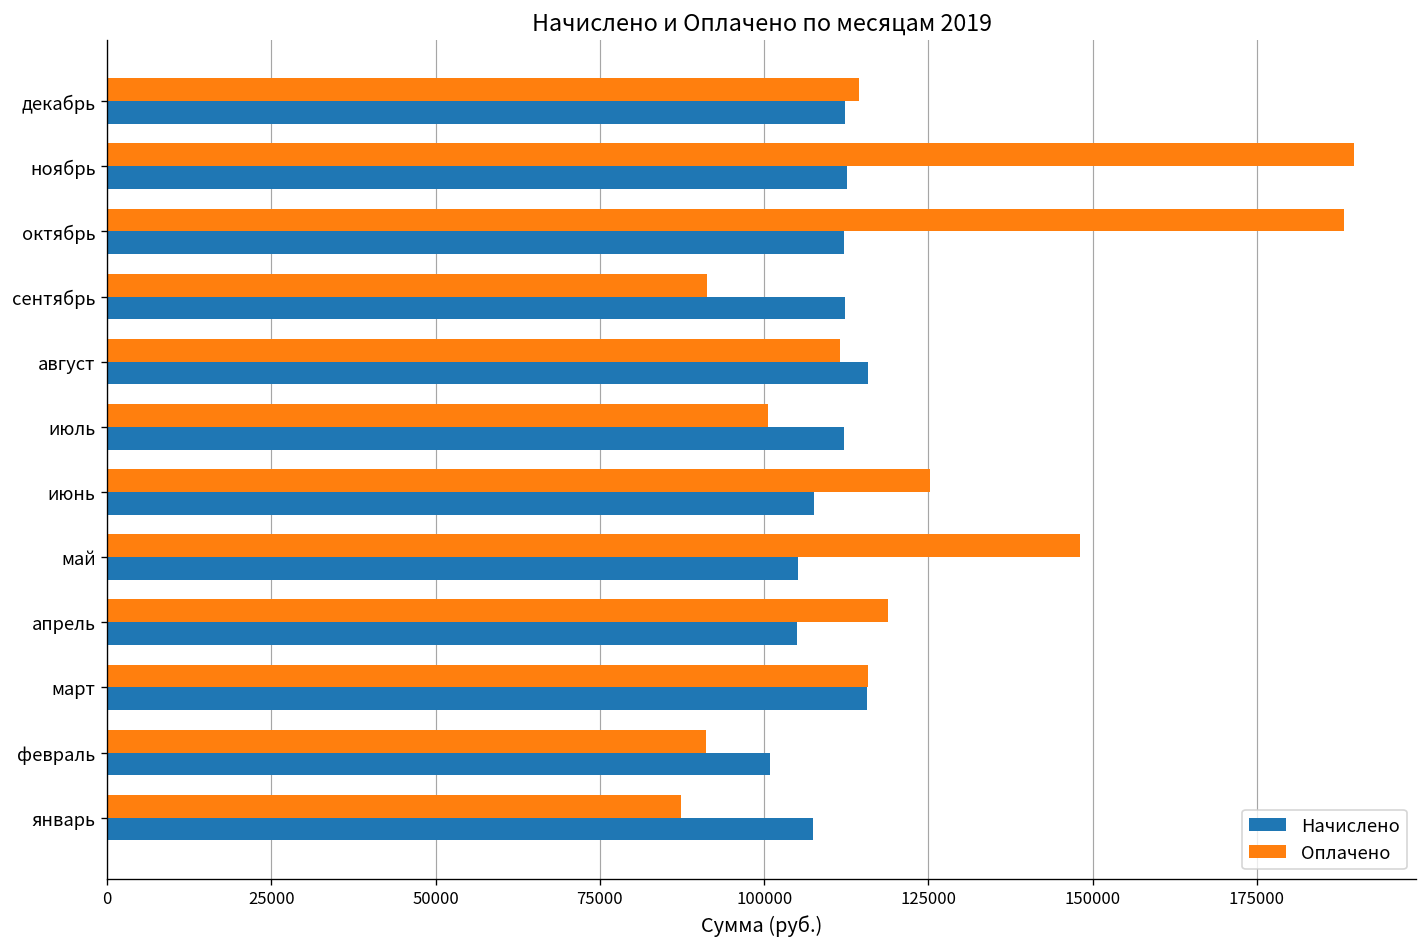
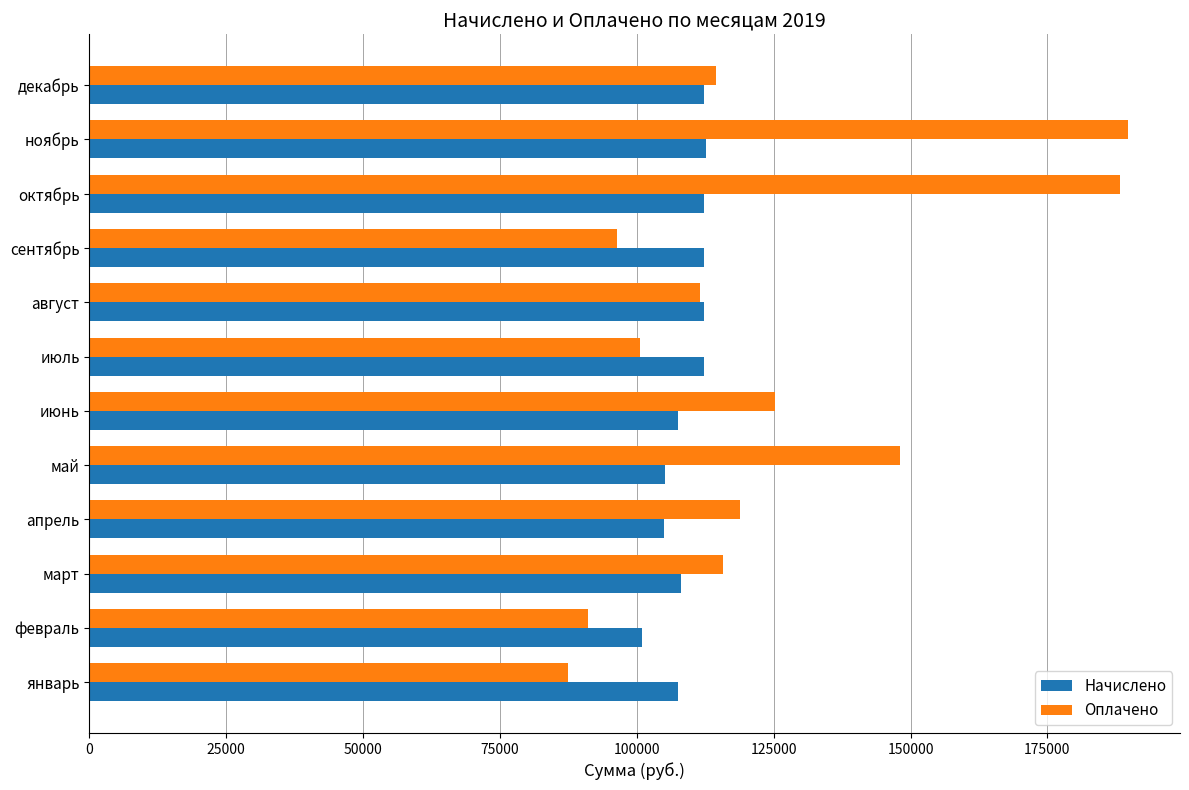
Оплачено, сентябрь: 91000 -> 96000
Начислено, август: 116000 -> 112000
Начислено, март: 116000 -> 108000
